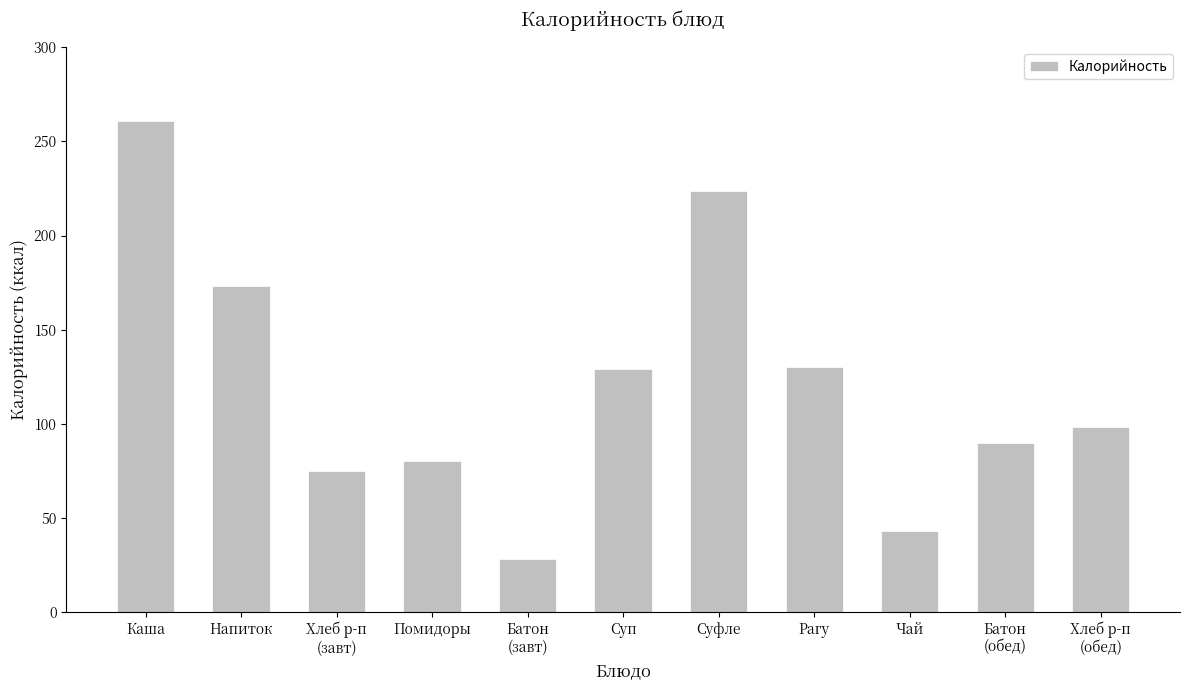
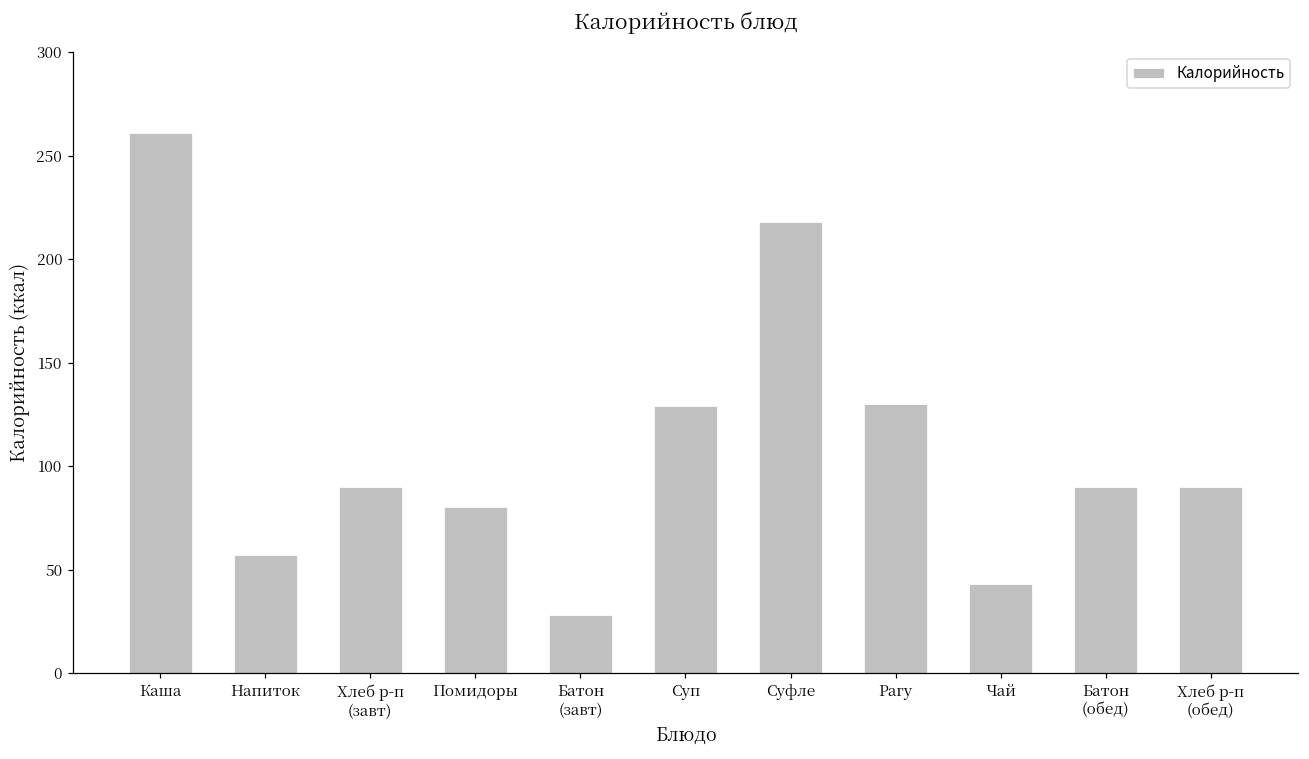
Напиток: 173 -> 57
Хлеб р-п (завт): 75 -> 90
Суфле: 224 -> 218
Хлеб р-п (обед): 98 -> 90
